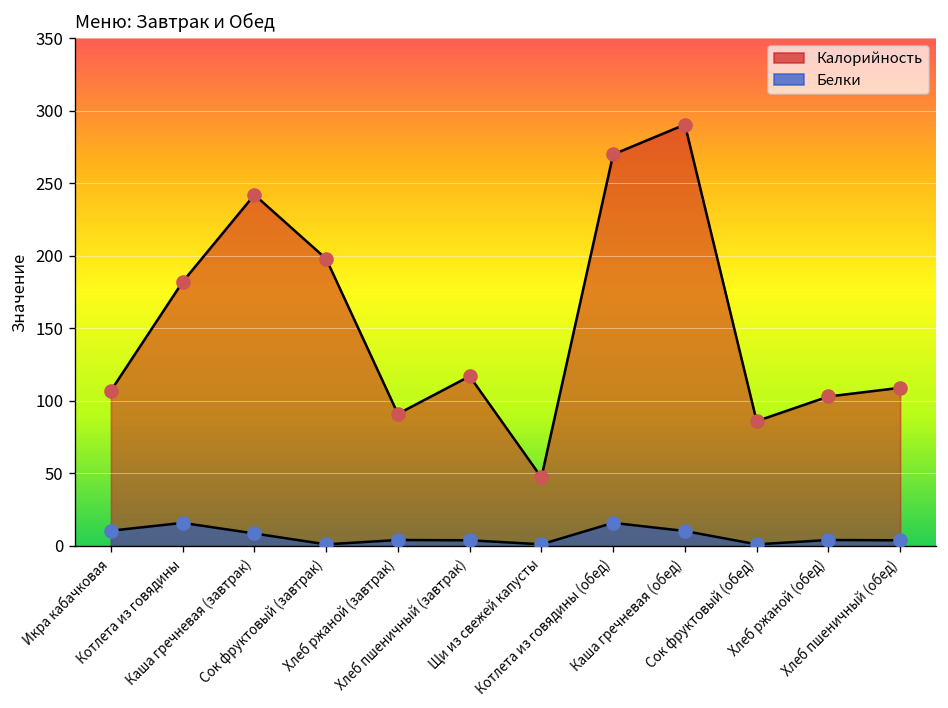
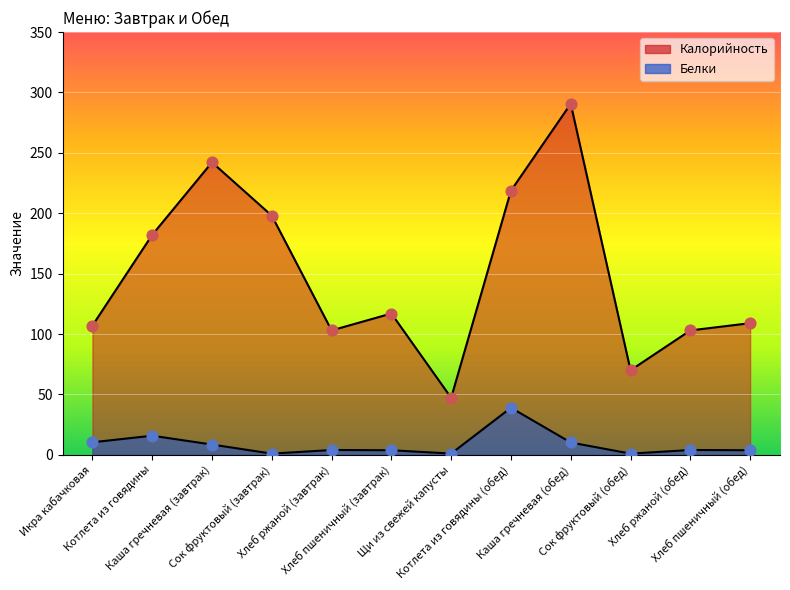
Калорийность, Хлеб ржаной (завтрак): 91 -> 103
Калорийность, Котлета из говядины (обед): 270 -> 219
Белки, Котлета из говядины (обед): 16 -> 39
Калорийность, Сок фруктовый (обед): 86 -> 70
